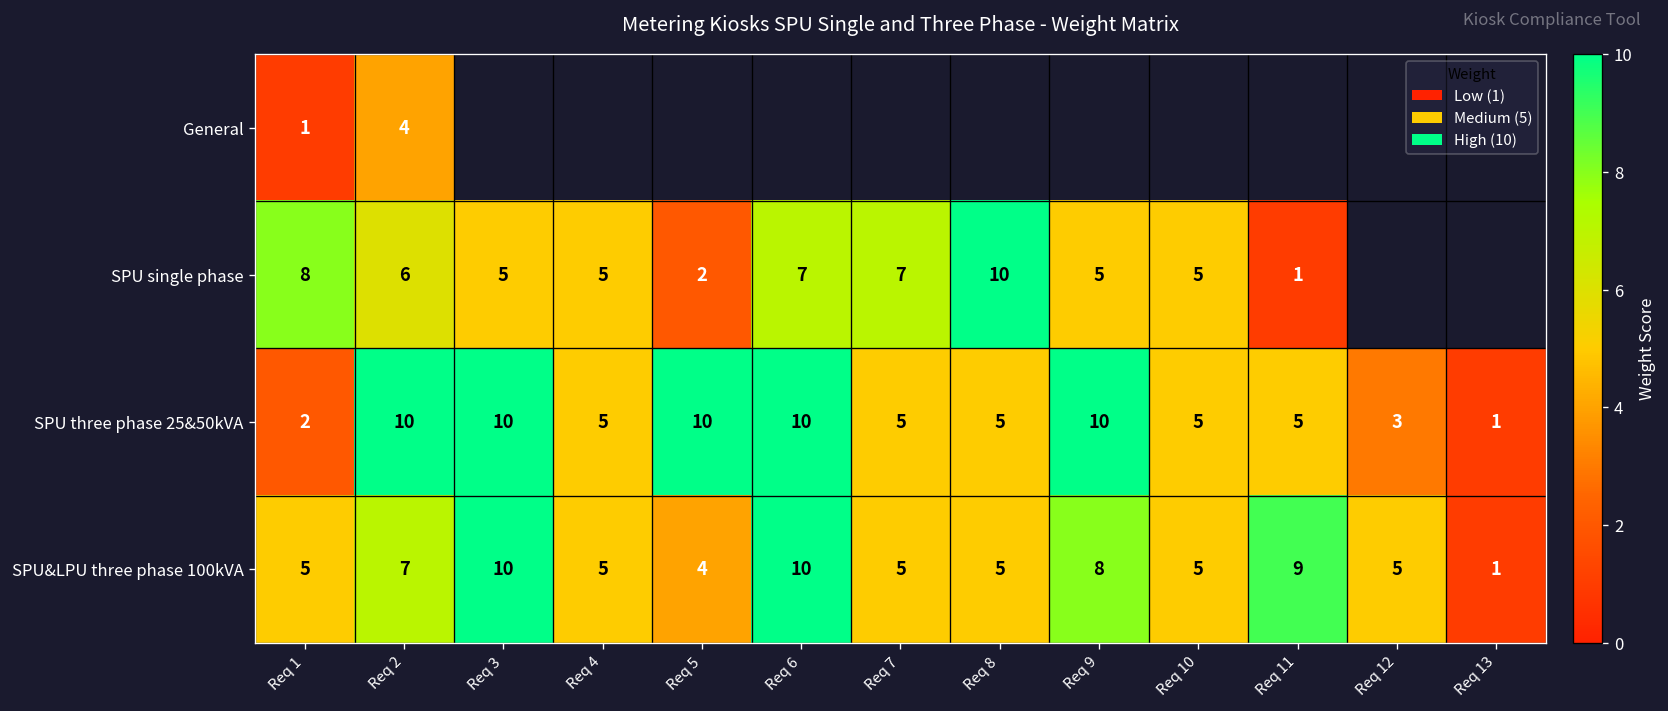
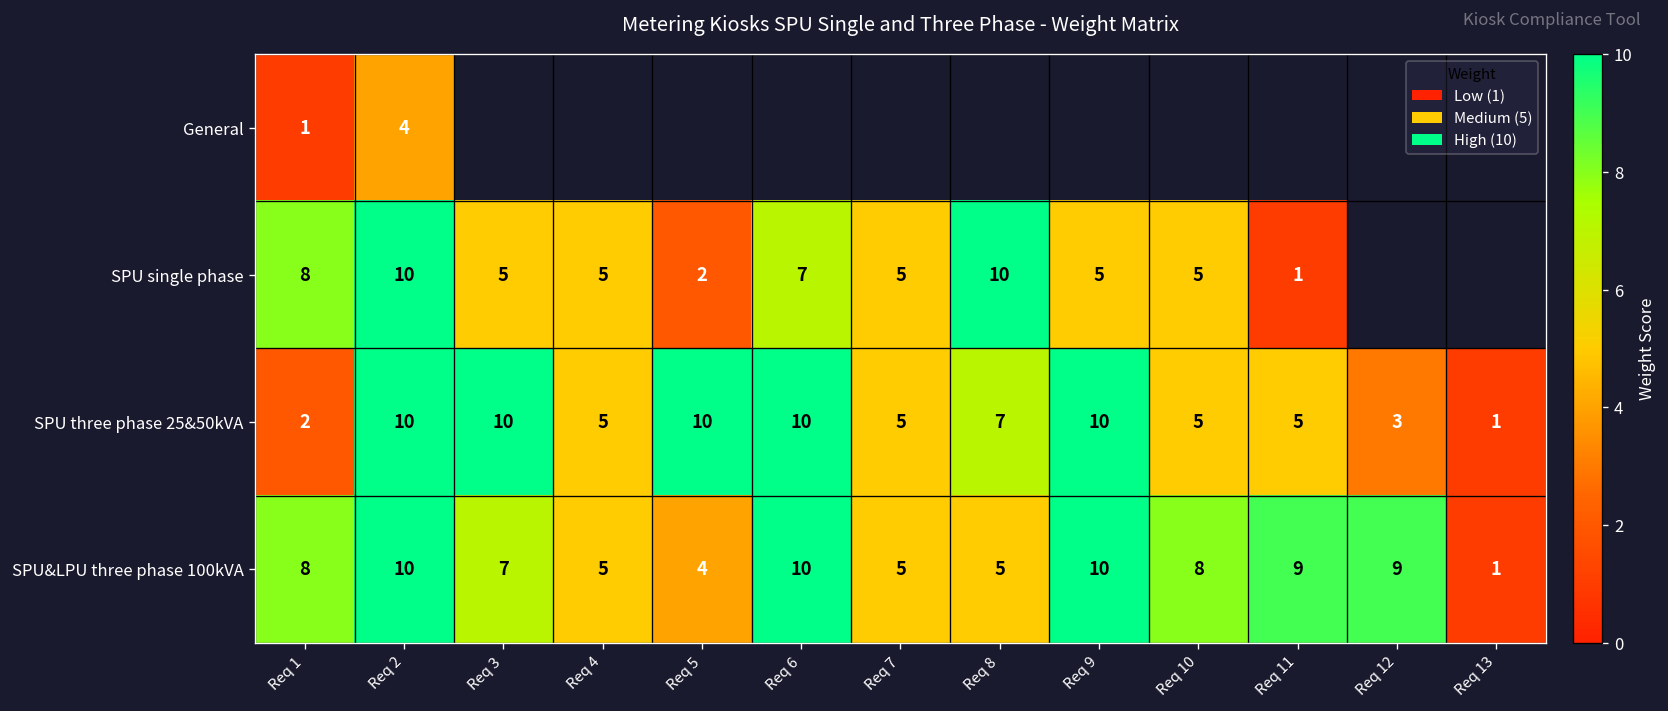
SPU single phase, Req 2: 6 -> 10
SPU single phase, Req 7: 7 -> 5
SPU three phase 25&50kVA, Req 8: 5 -> 7
SPU&LPU three phase 100kVA, Req 1: 5 -> 8
SPU&LPU three phase 100kVA, Req 2: 7 -> 10
SPU&LPU three phase 100kVA, Req 3: 10 -> 7
SPU&LPU three phase 100kVA, Req 9: 8 -> 10
SPU&LPU three phase 100kVA, Req 10: 5 -> 8
SPU&LPU three phase 100kVA, Req 12: 5 -> 9
